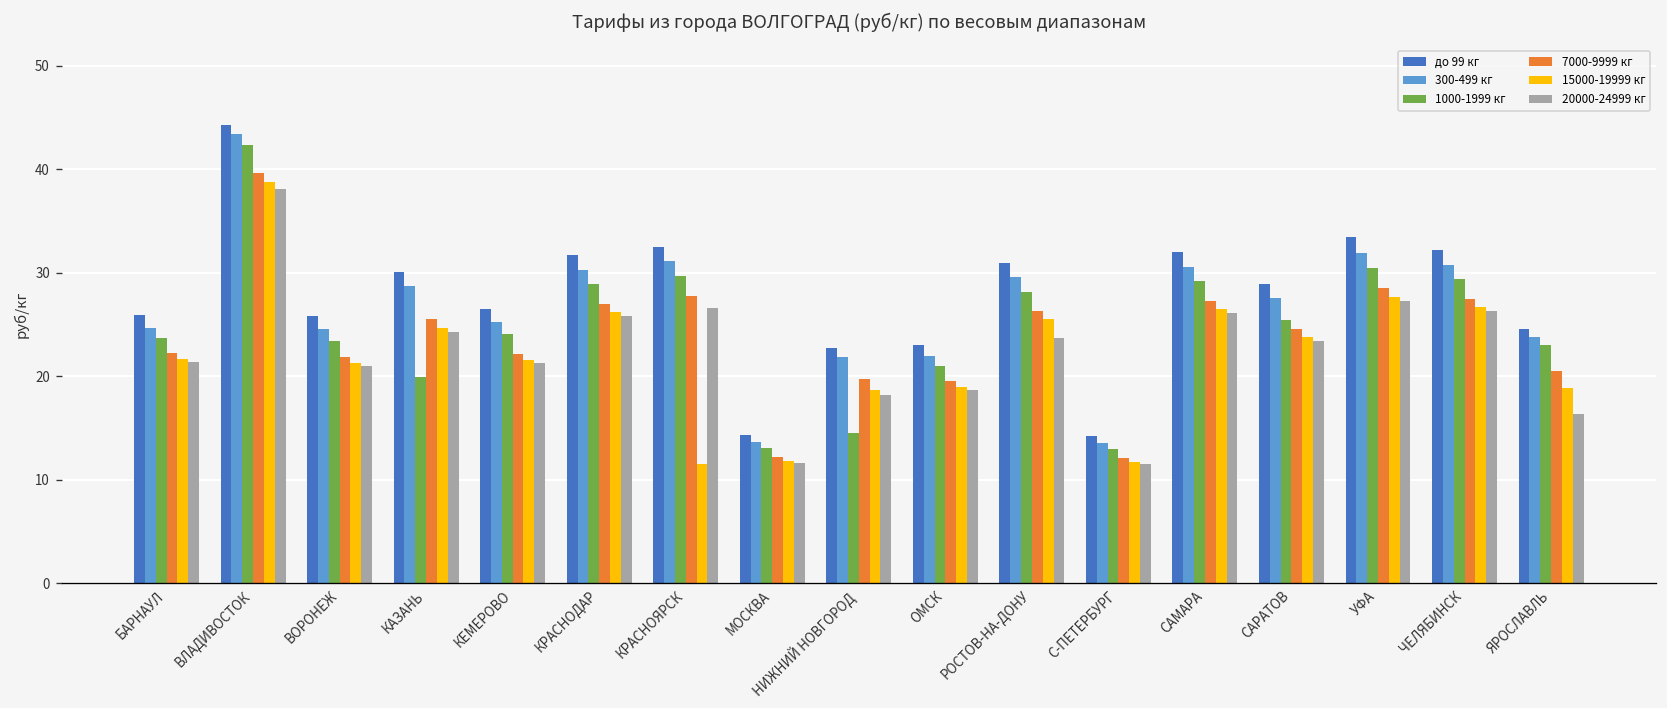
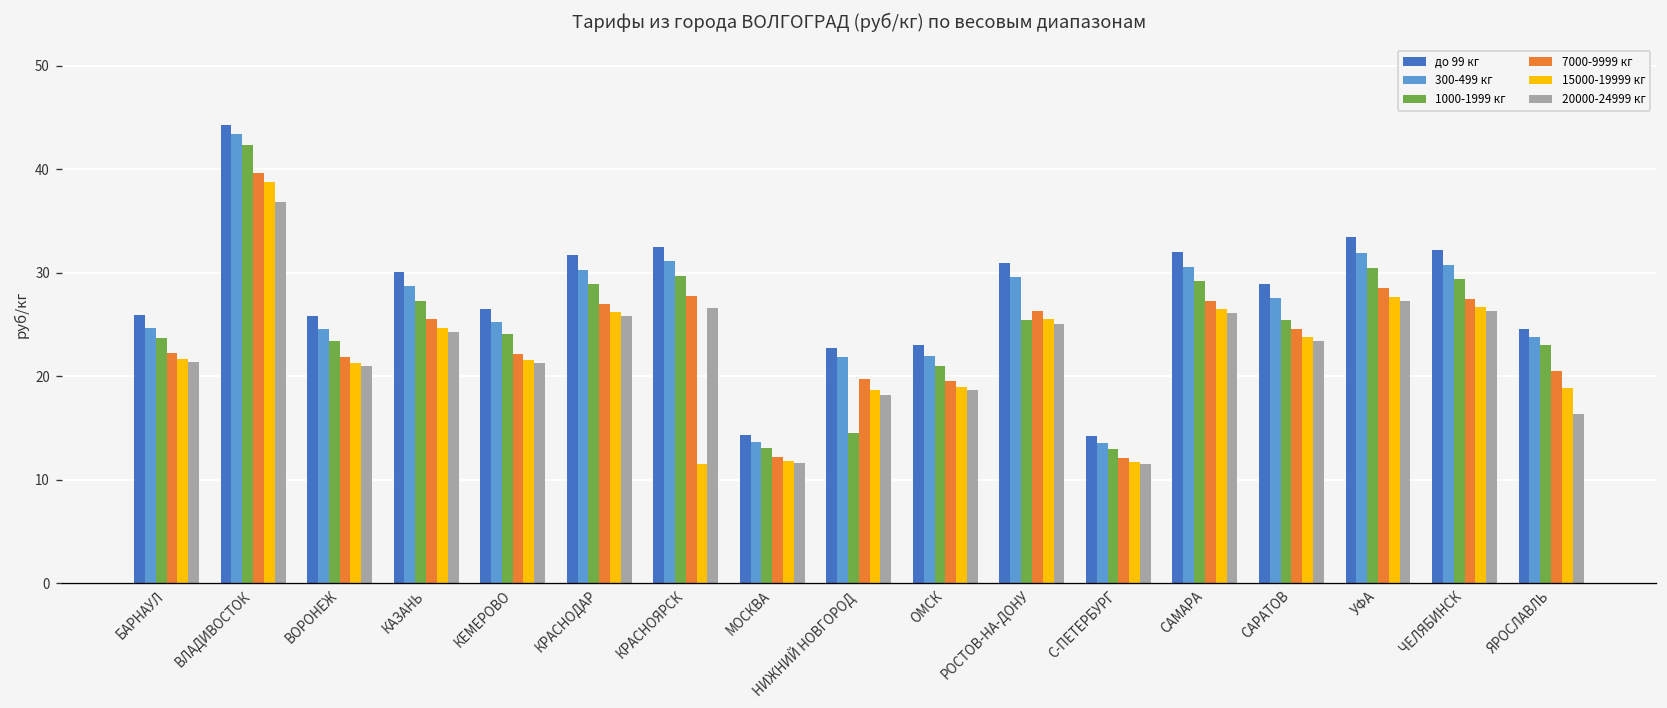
20000-24999 кг, ВЛАДИВОСТОК: 38 -> 37
1000-1999 кг, КАЗАНЬ: 20 -> 27
1000-1999 кг, РОСТОВ-НА-ДОНУ: 28 -> 25
20000-24999 кг, РОСТОВ-НА-ДОНУ: 24 -> 25
